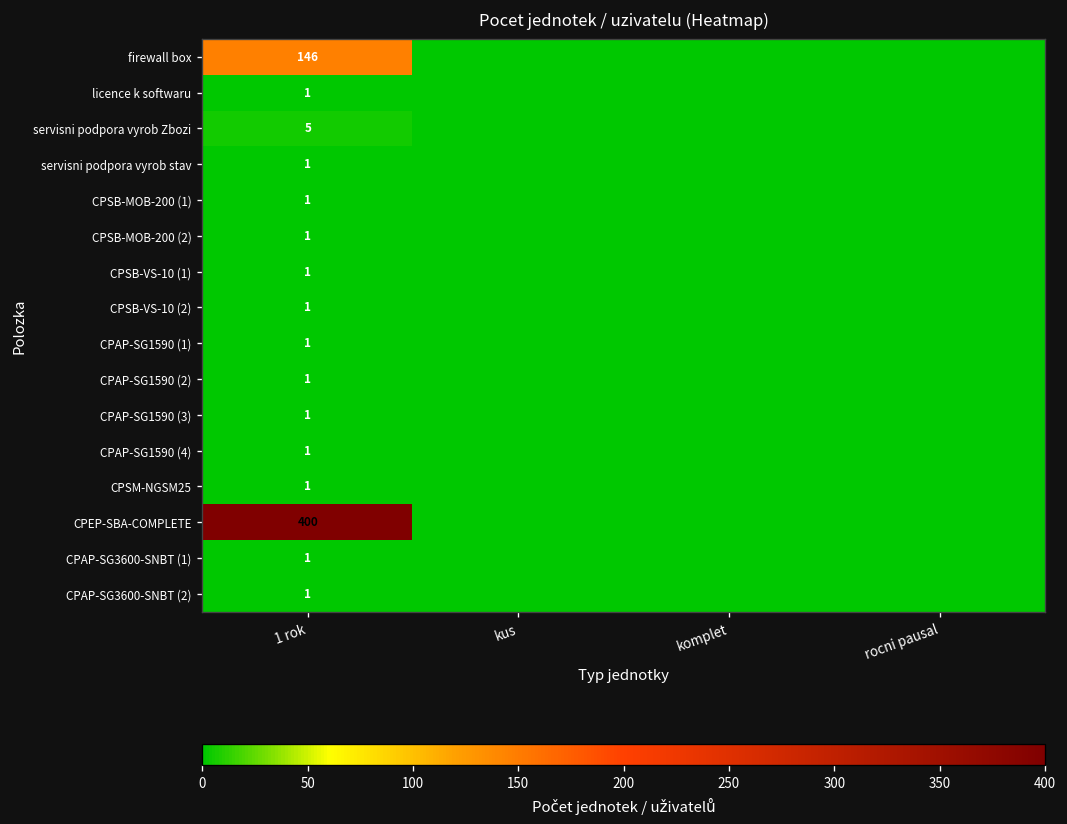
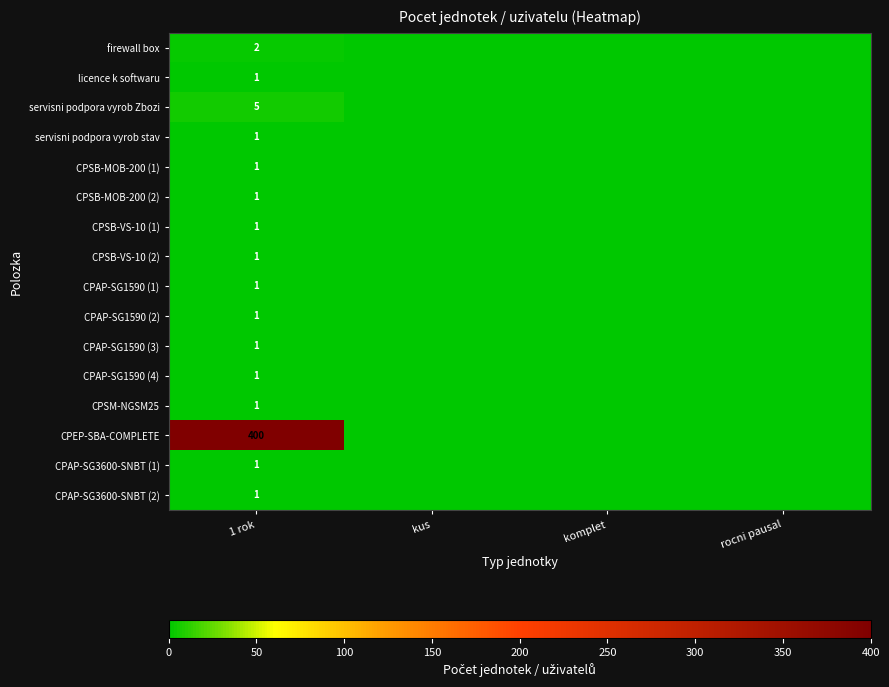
firewall box, 1 rok: 146 -> 2
